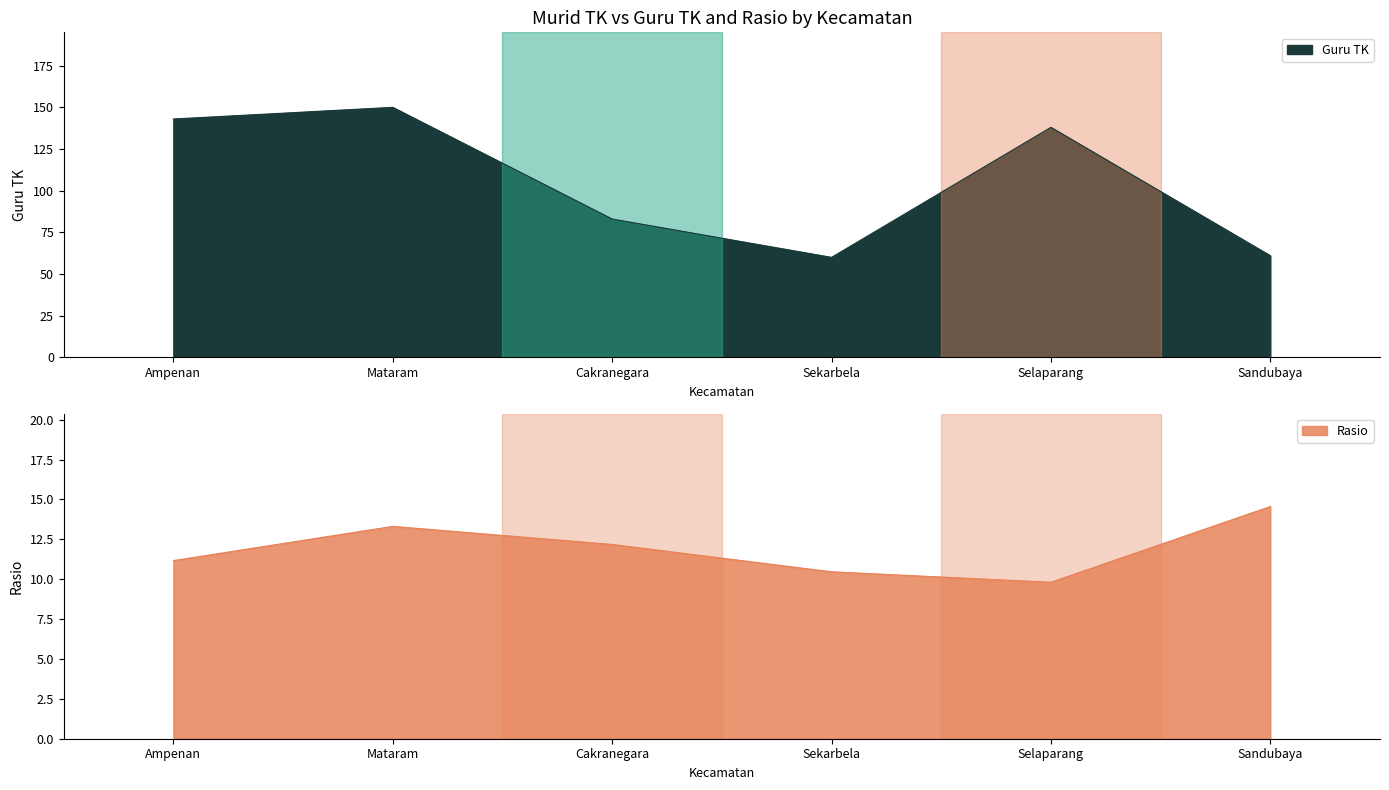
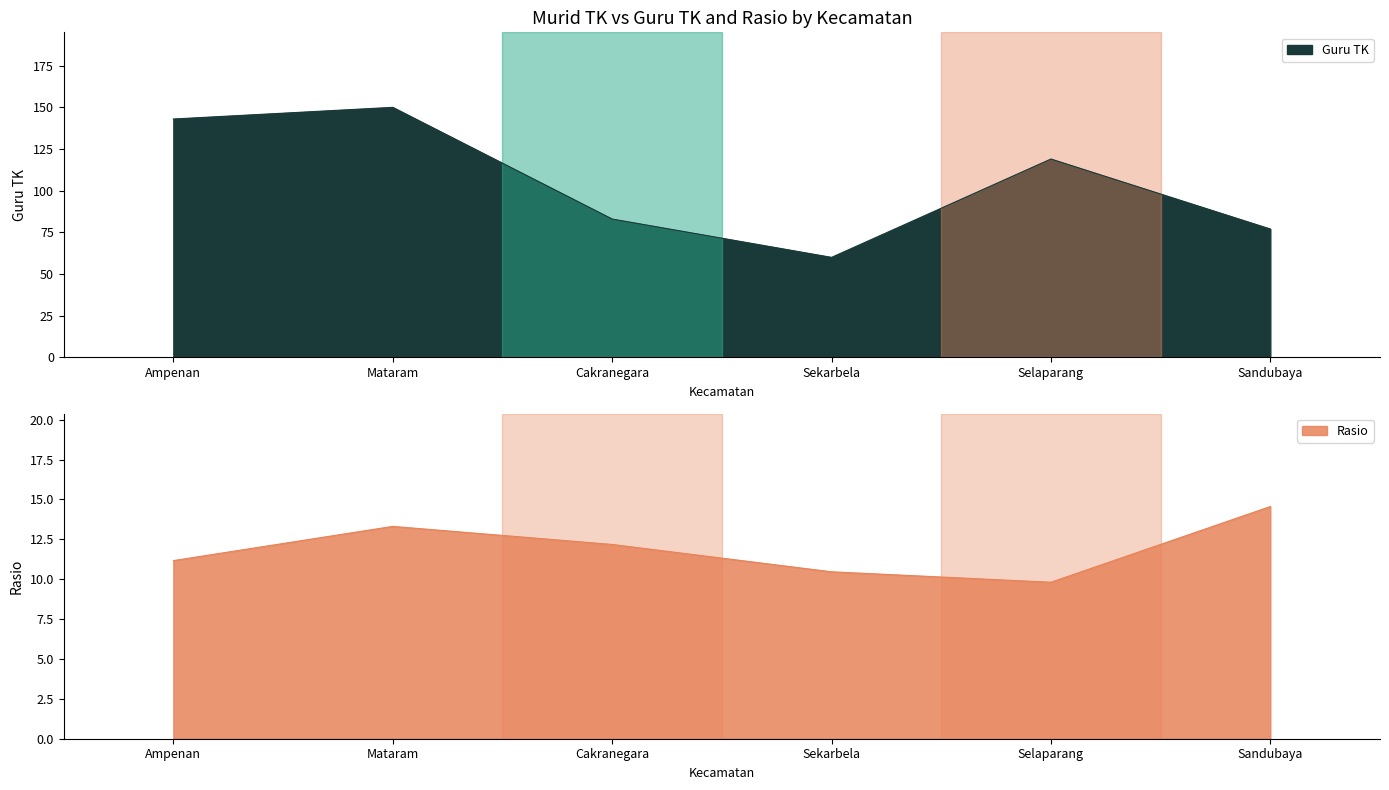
Murid TK vs Guru TK and Rasio by Kecamatan, Selaparang: 138 -> 119
Murid TK vs Guru TK and Rasio by Kecamatan, Sandubaya: 61 -> 77
